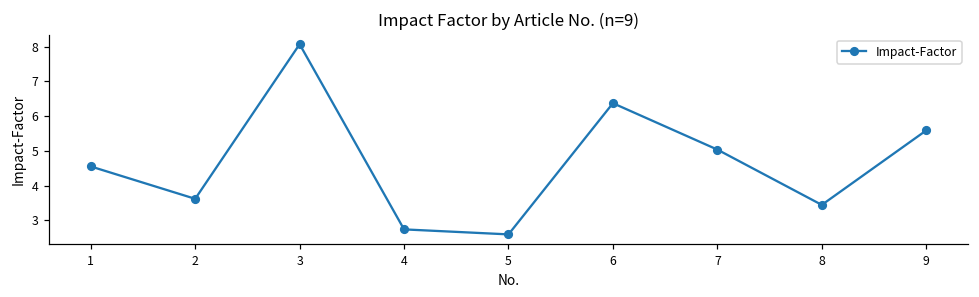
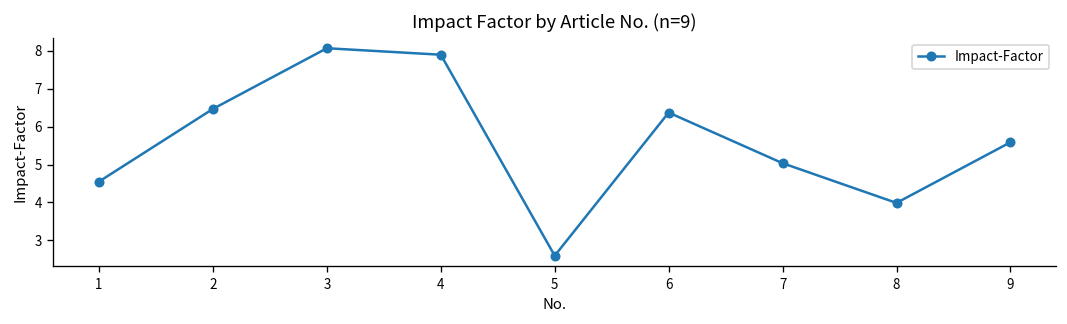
2: 3.6 -> 6.5
4: 2.7 -> 7.9
8: 3.4 -> 4.0
